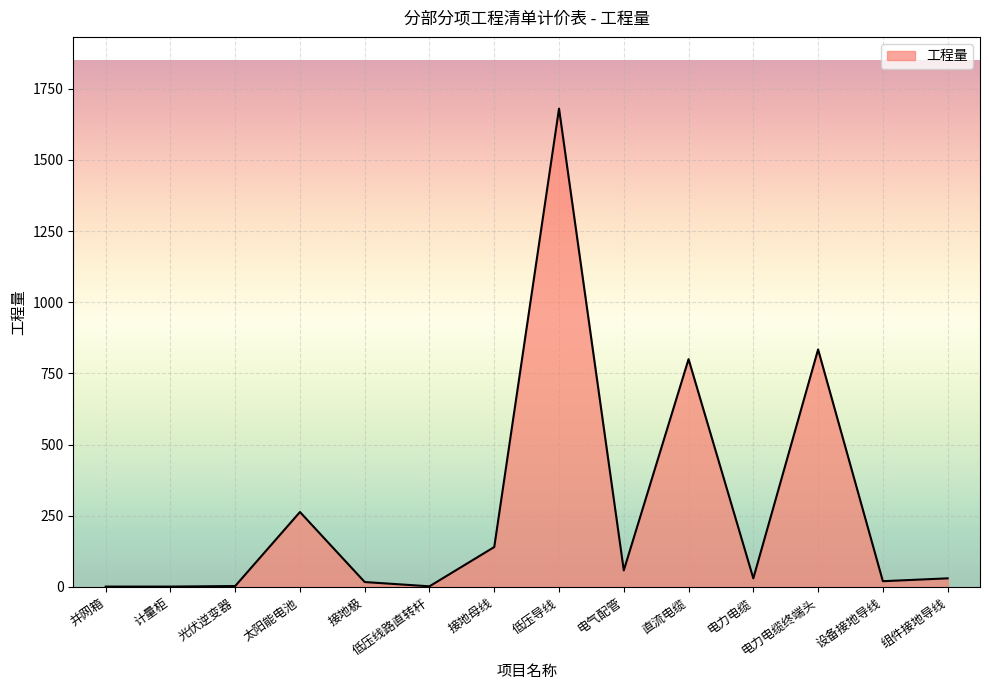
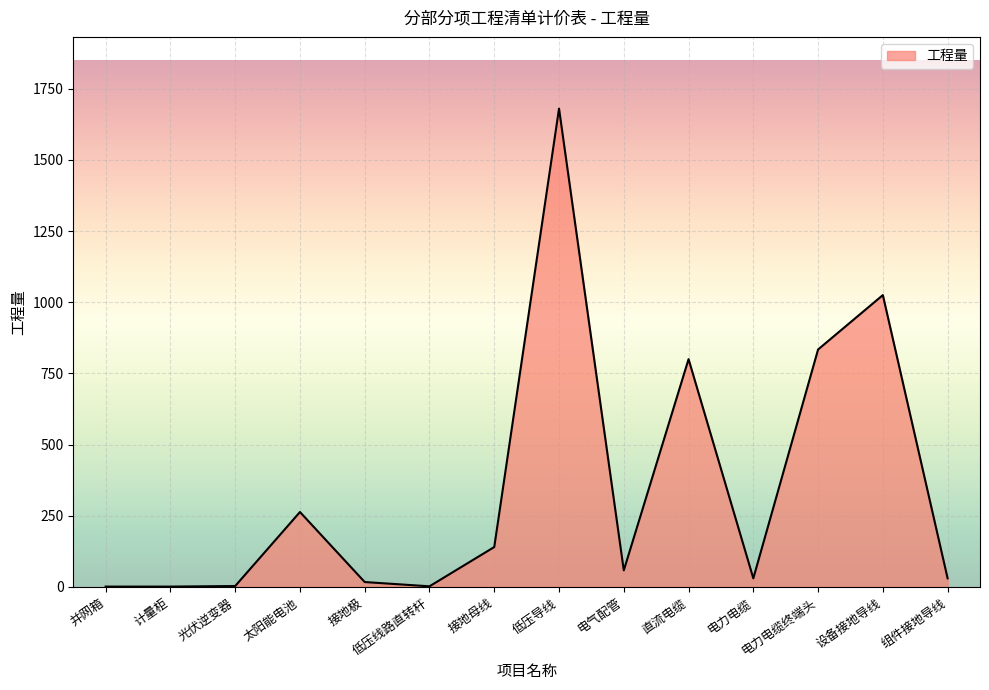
设备接地导线: 20 -> 1030
